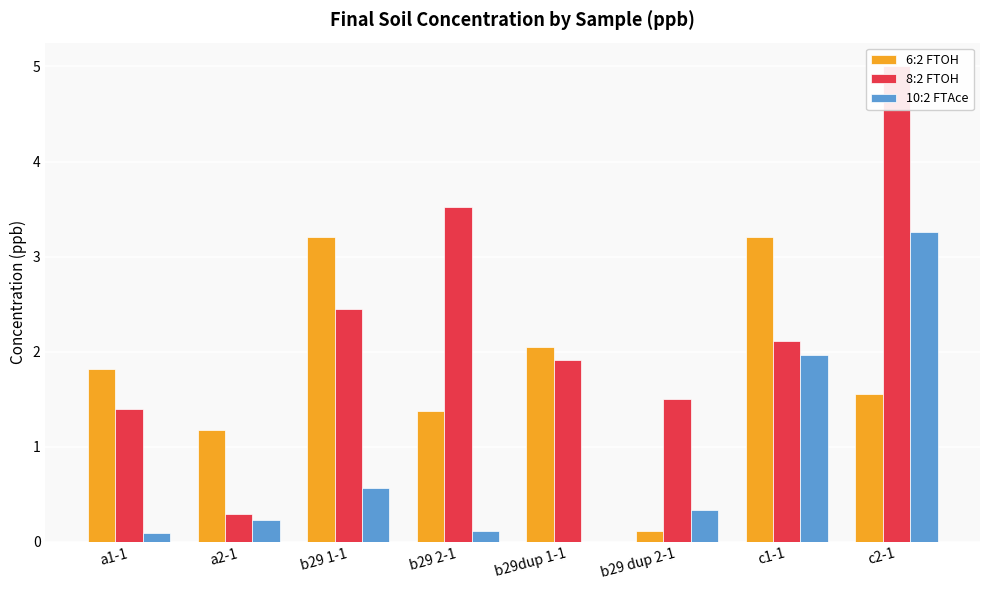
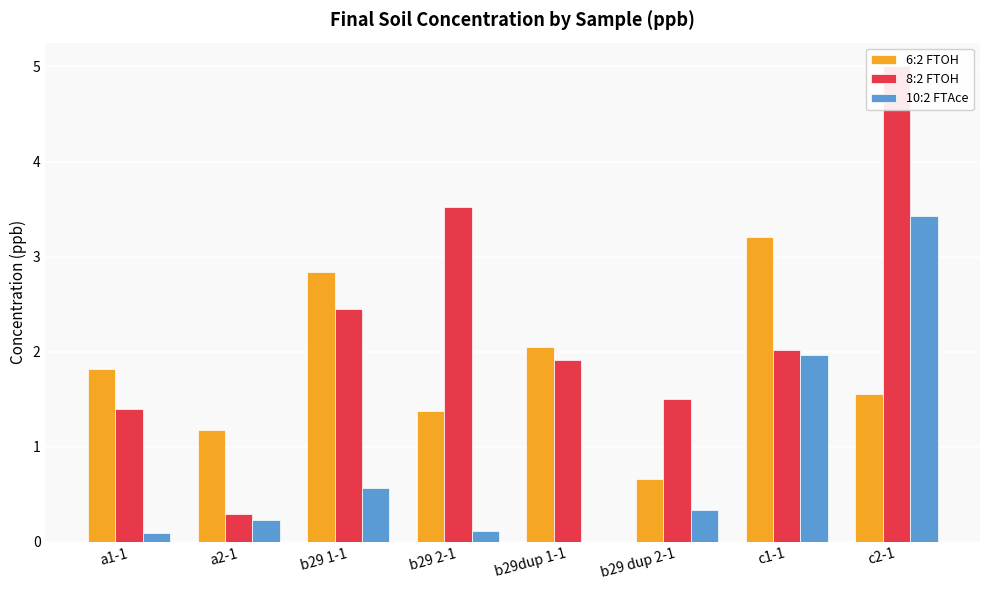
6:2 FTOH, b29 1-1: 3.2 -> 2.8
6:2 FTOH, b29 dup 2-1: 0.1 -> 0.7
8:2 FTOH, c1-1: 2.1 -> 2.0
10:2 FTAce, c2-1: 3.3 -> 3.4
